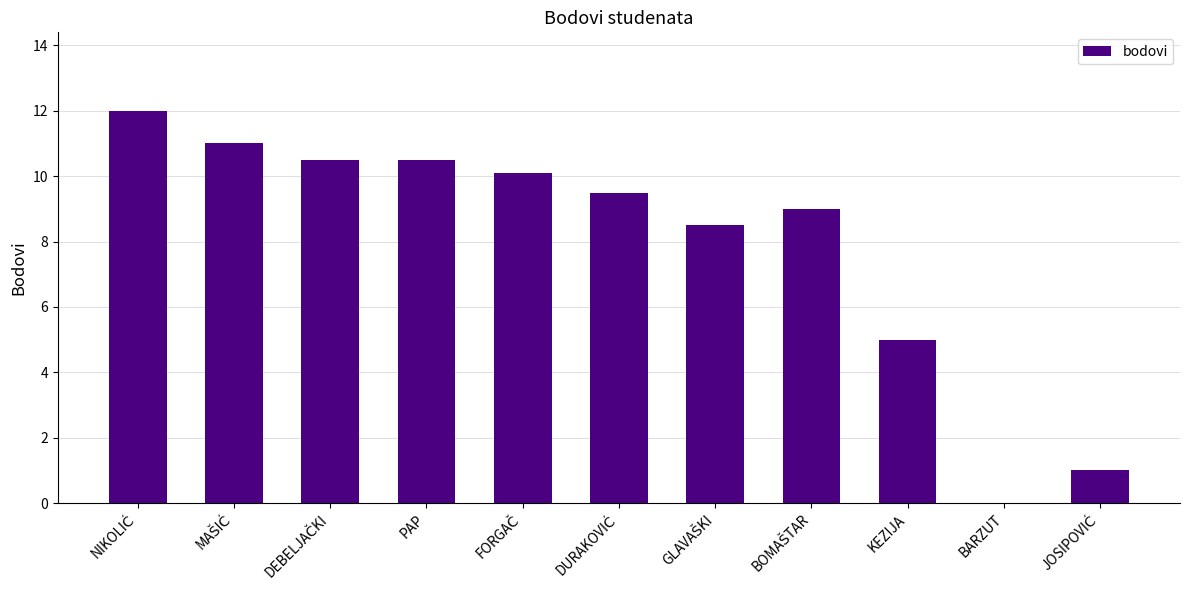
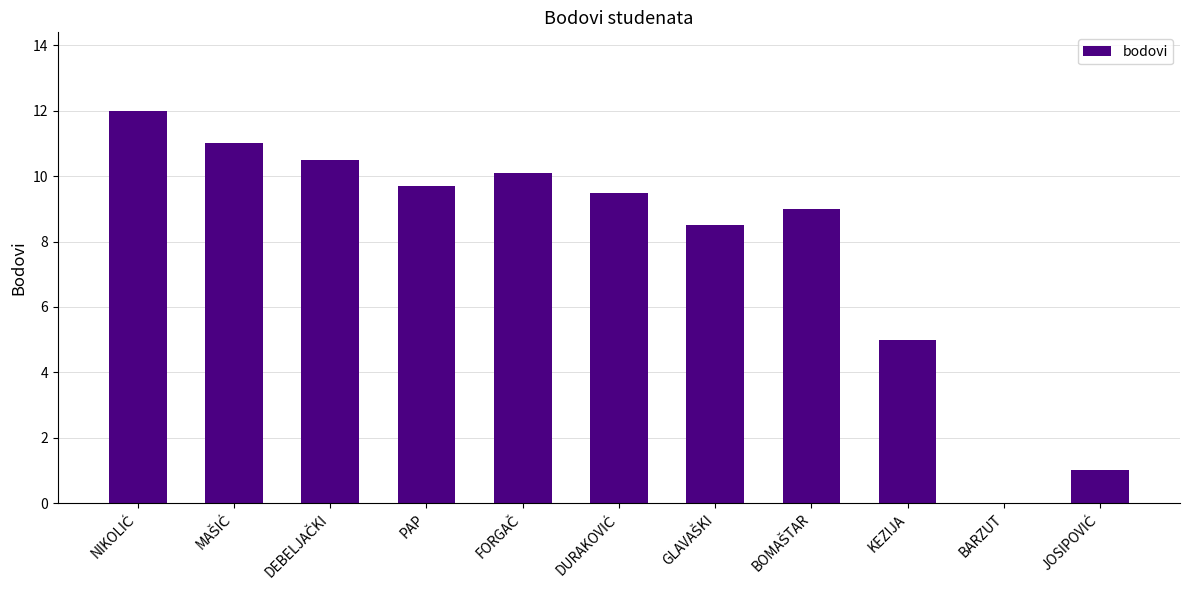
PAP: 10.5 -> 9.7
